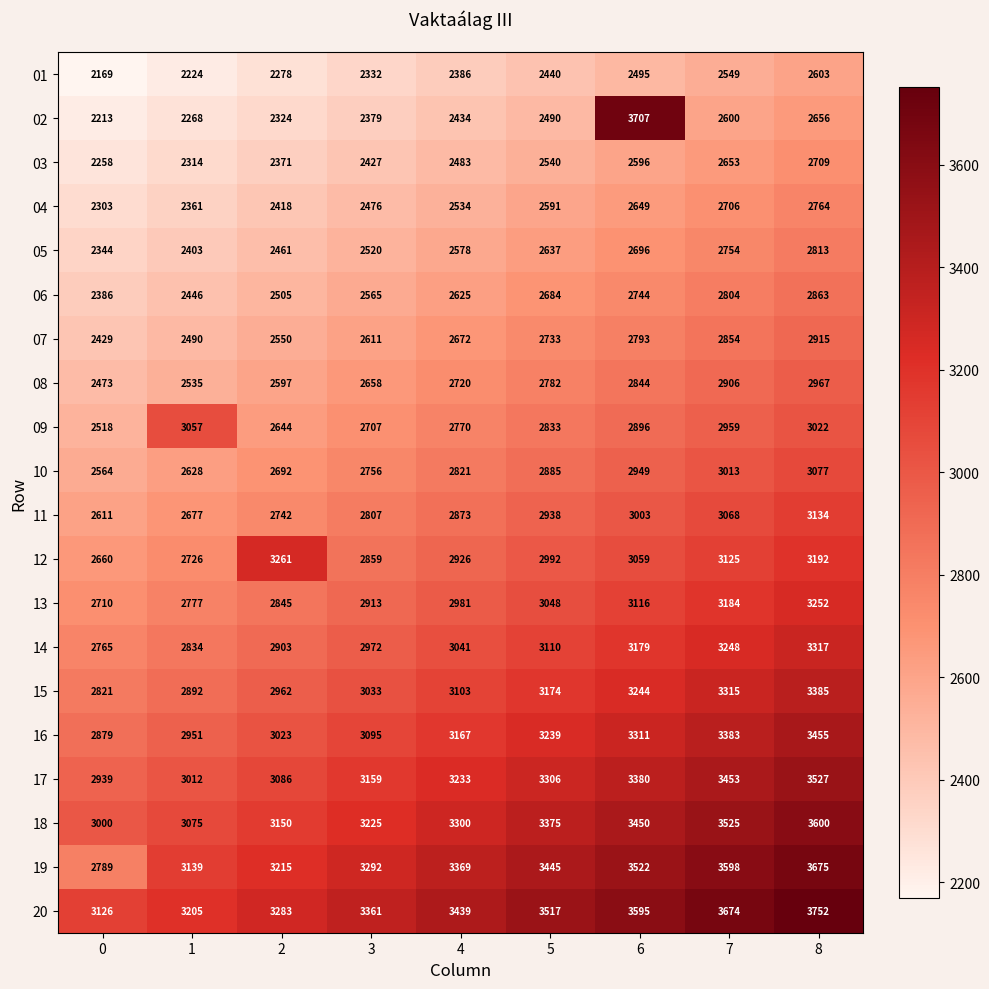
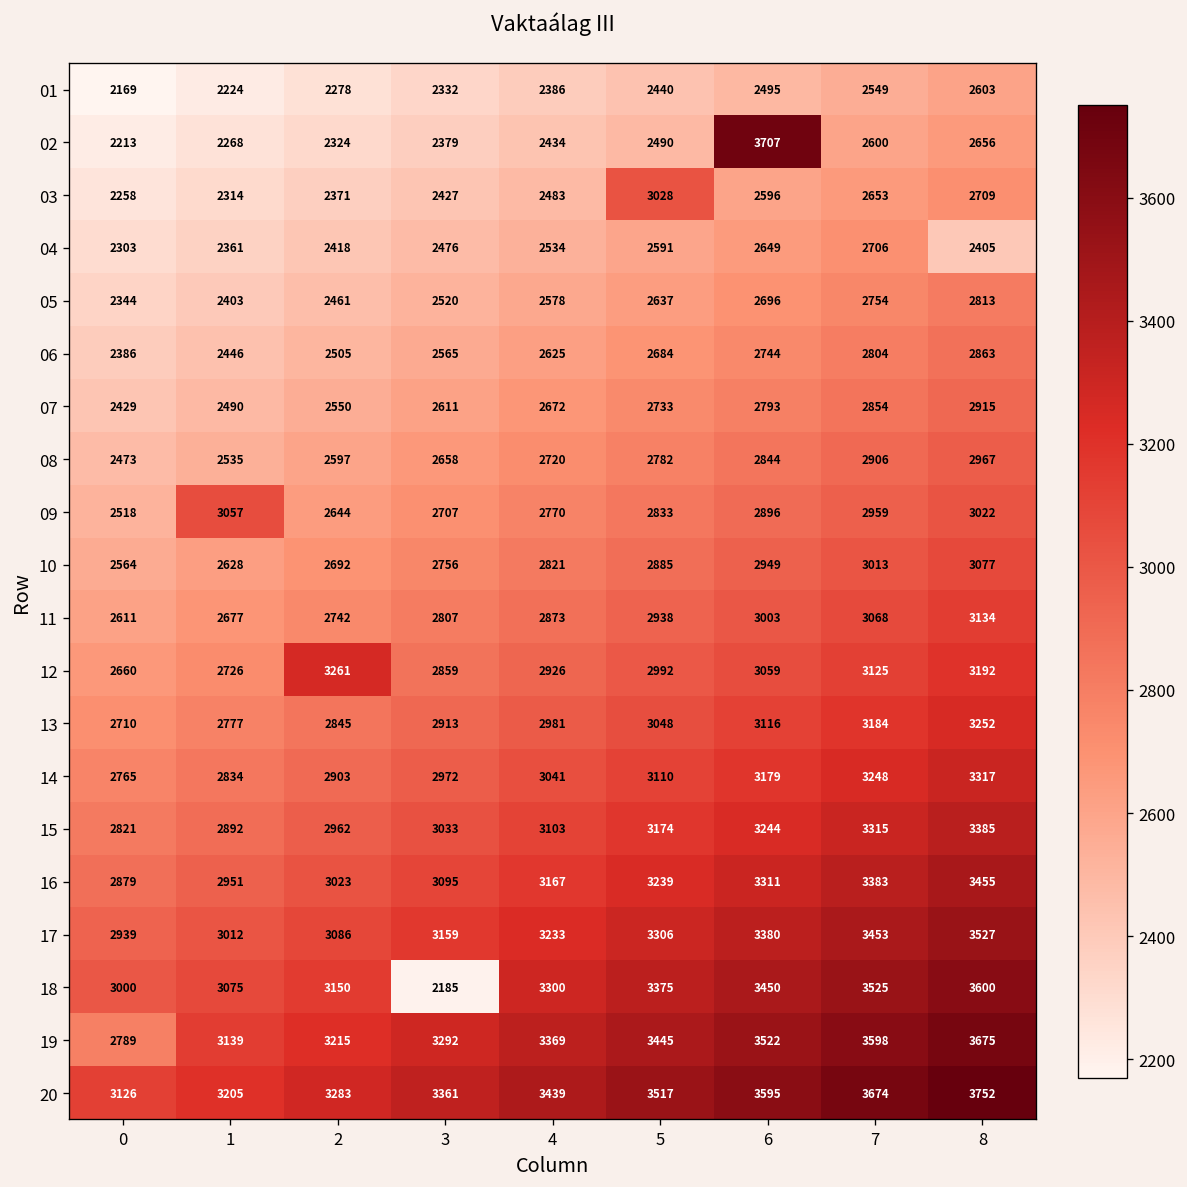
03, 5: 2540 -> 3028
04, 8: 2764 -> 2405
18, 3: 3225 -> 2185
